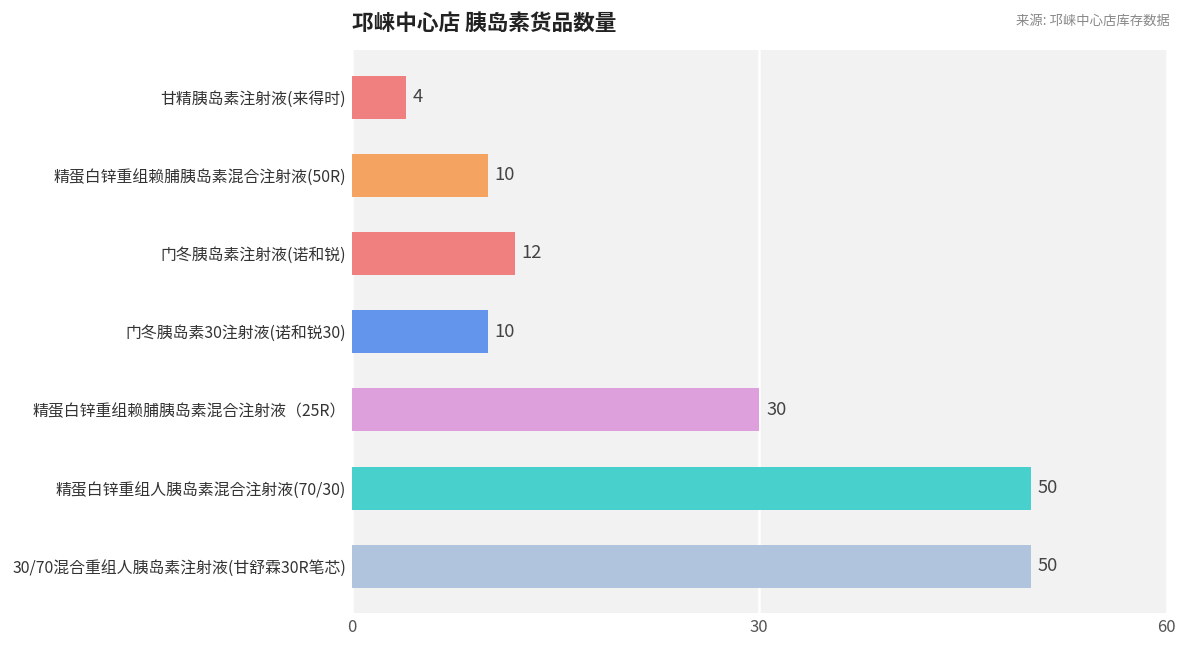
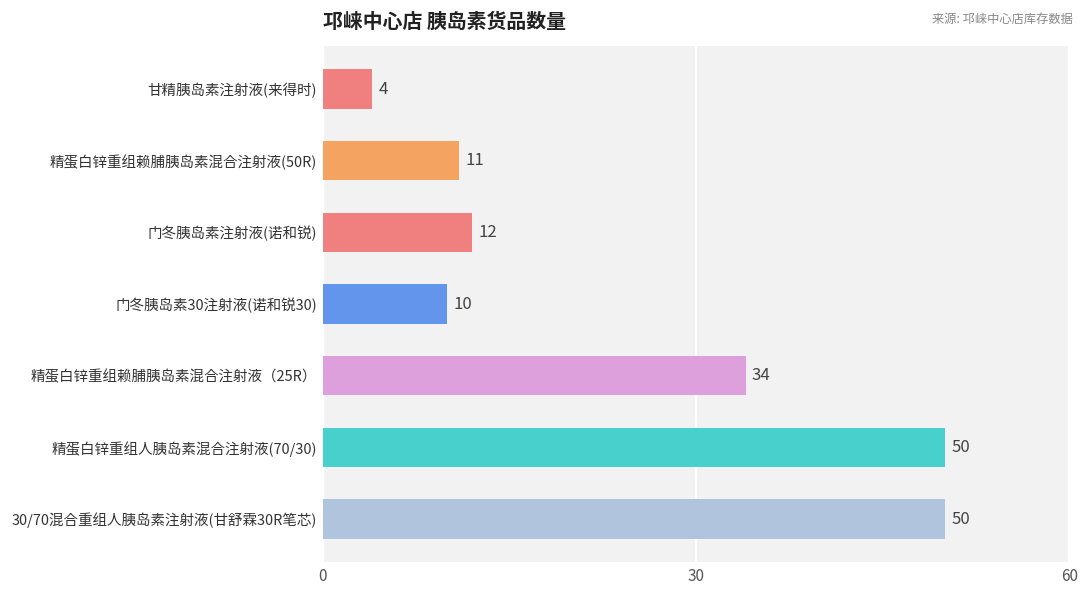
精蛋白锌重组赖脯胰岛素混合注射液(50R): 10 -> 11
精蛋白锌重组赖脯胰岛素混合注射液（25R）: 30 -> 34
